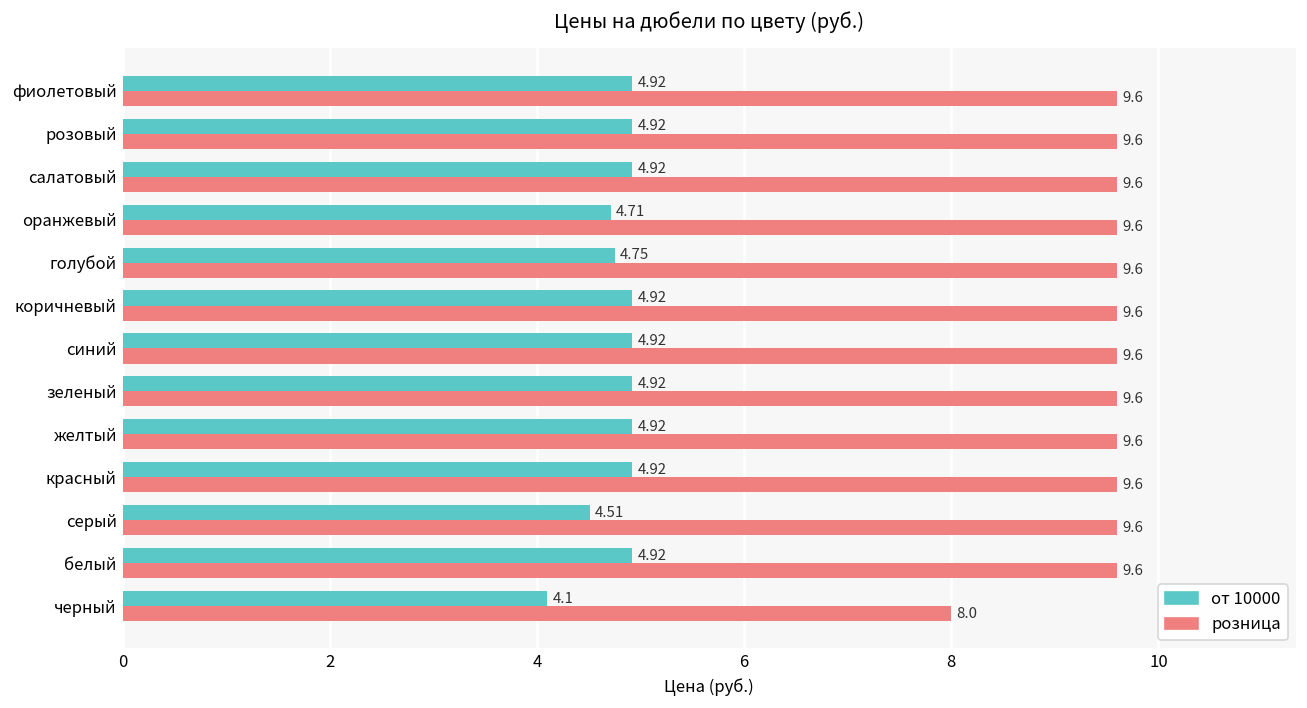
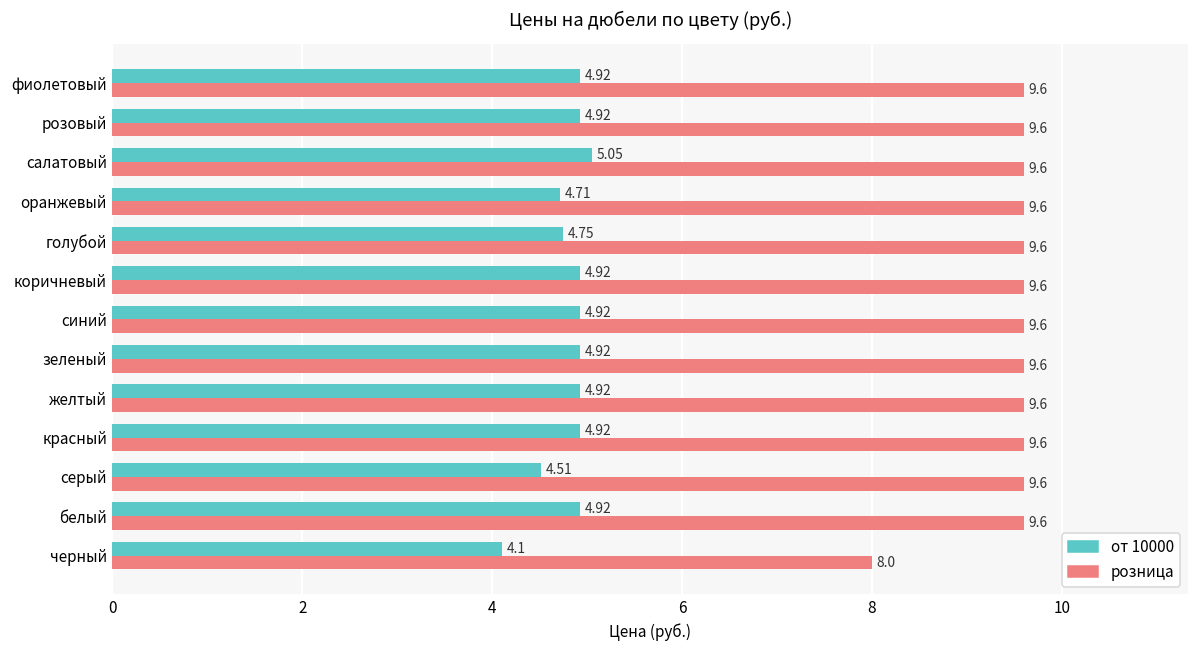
от 10000, салатовый: 4.92 -> 5.05
